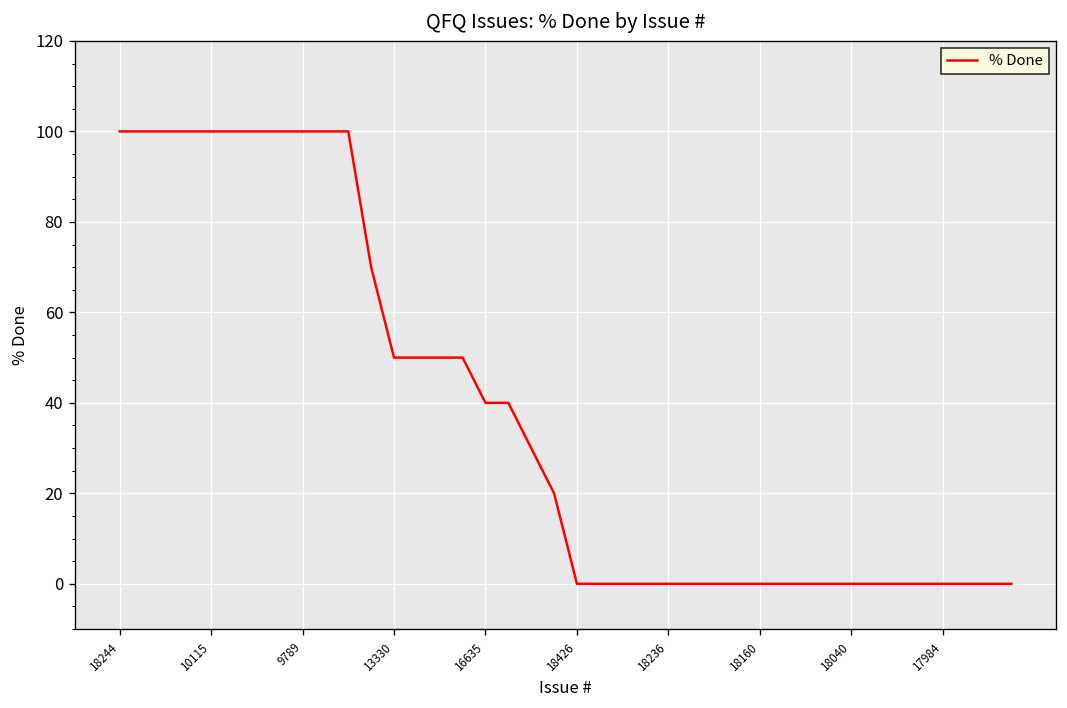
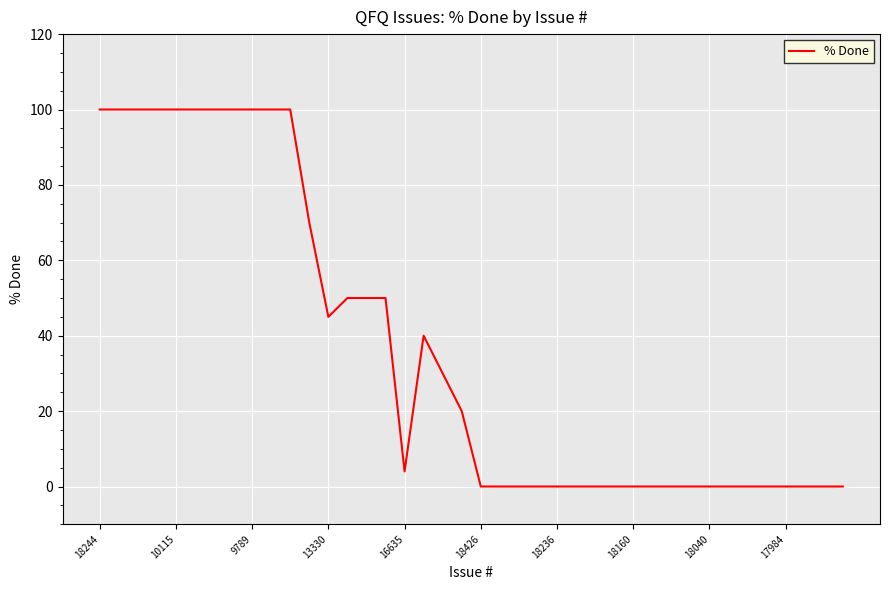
13330: 50 -> 45
16635: 40 -> 4
